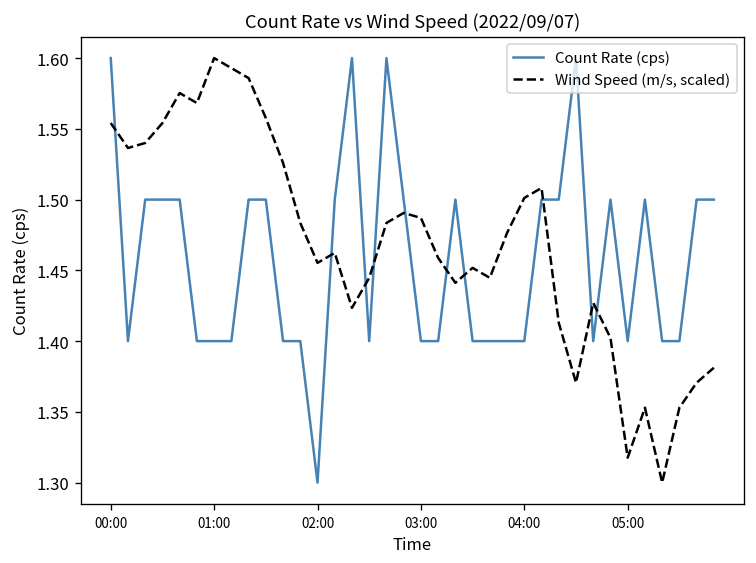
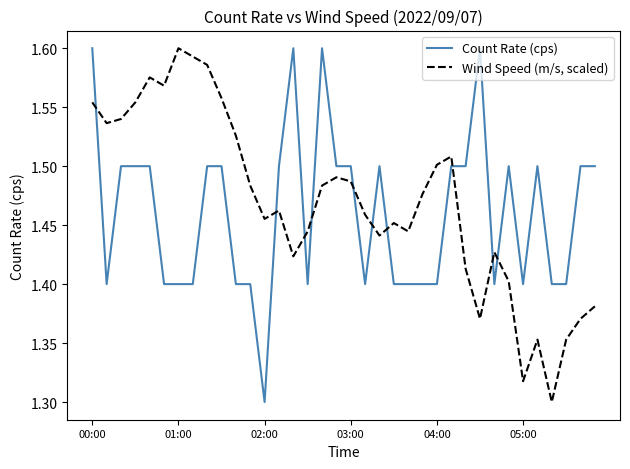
Count Rate (cps), 03:00: 1.4 -> 1.5
